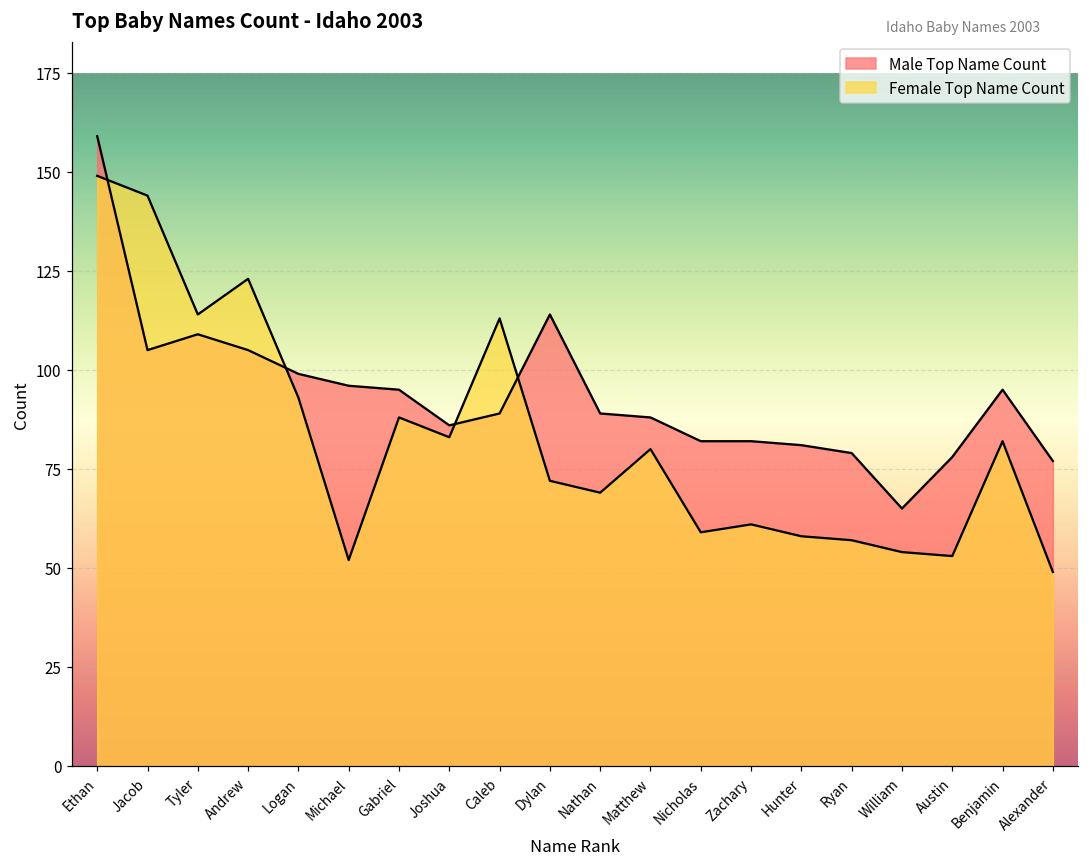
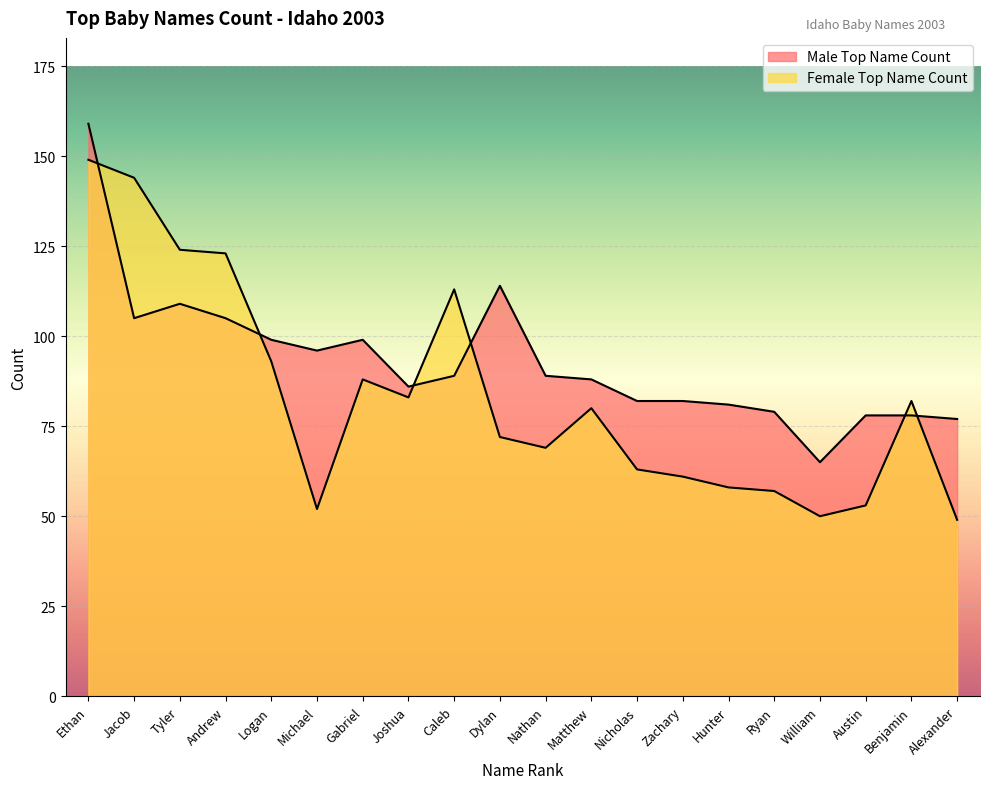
Female Top Name Count, Tyler: 114 -> 124
Male Top Name Count, Gabriel: 95 -> 99
Female Top Name Count, Nicholas: 59 -> 63
Female Top Name Count, William: 54 -> 50
Male Top Name Count, Benjamin: 95 -> 78
